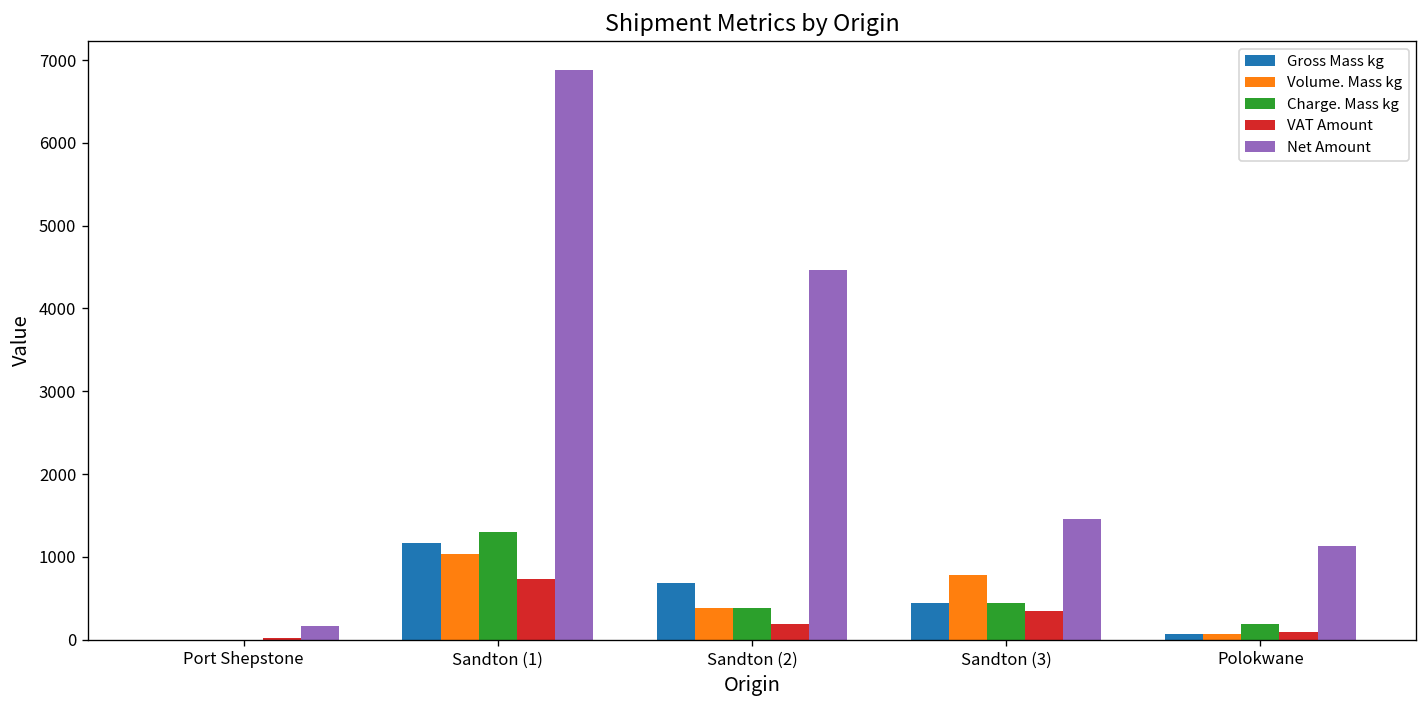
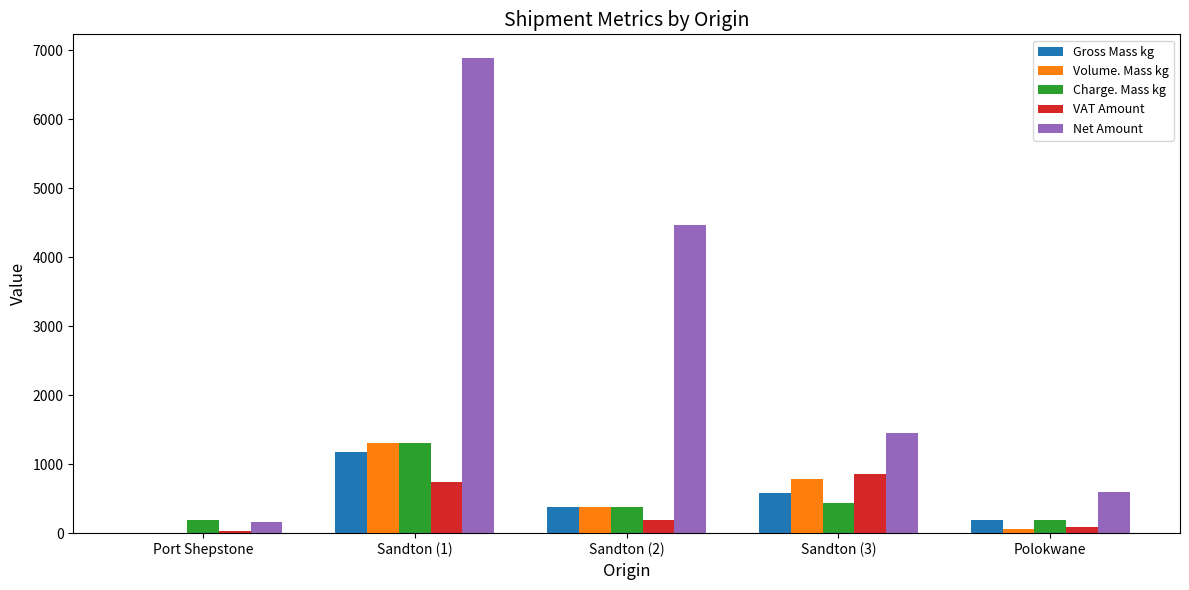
Charge. Mass kg, Port Shepstone: 0 -> 200
Volume. Mass kg, Sandton (1): 1000 -> 1300
Gross Mass kg, Sandton (2): 700 -> 400
Gross Mass kg, Sandton (3): 400 -> 600
VAT Amount, Sandton (3): 400 -> 900
Gross Mass kg, Polokwane: 100 -> 200
Net Amount, Polokwane: 1100 -> 600
